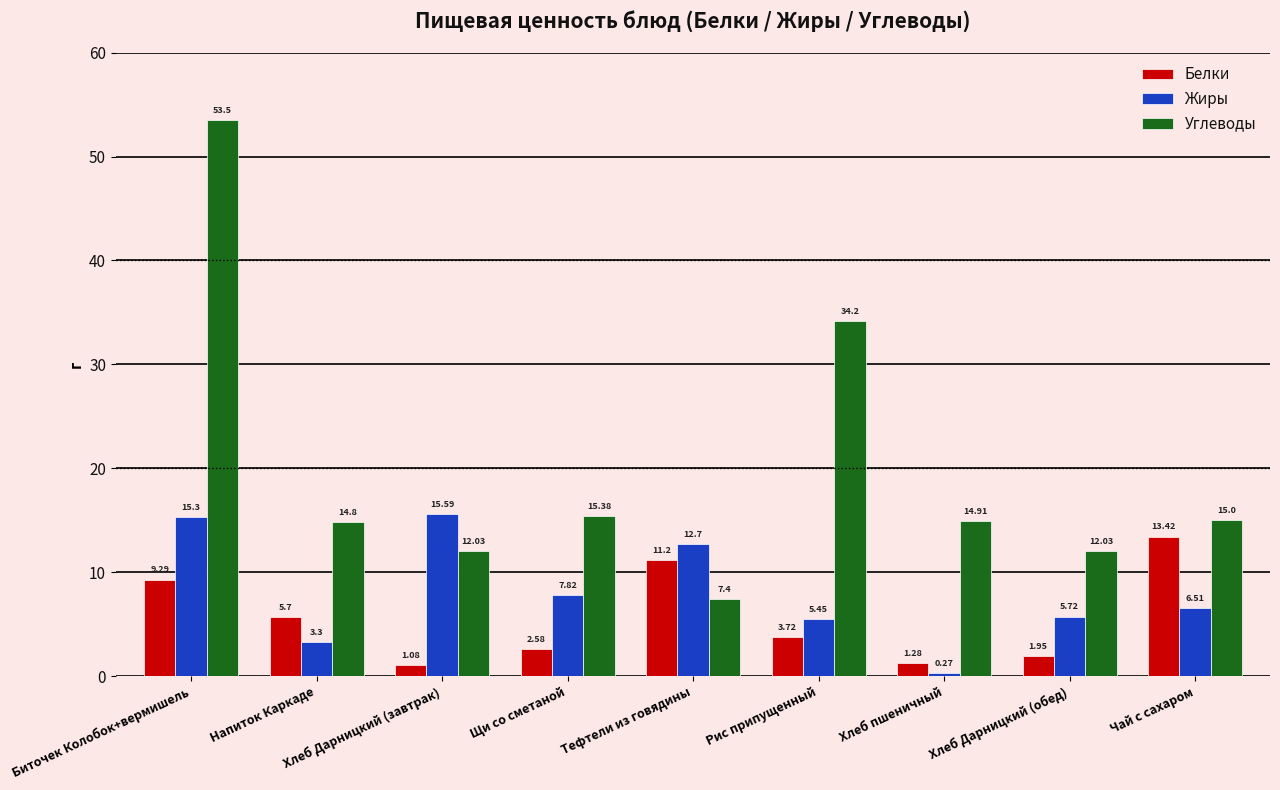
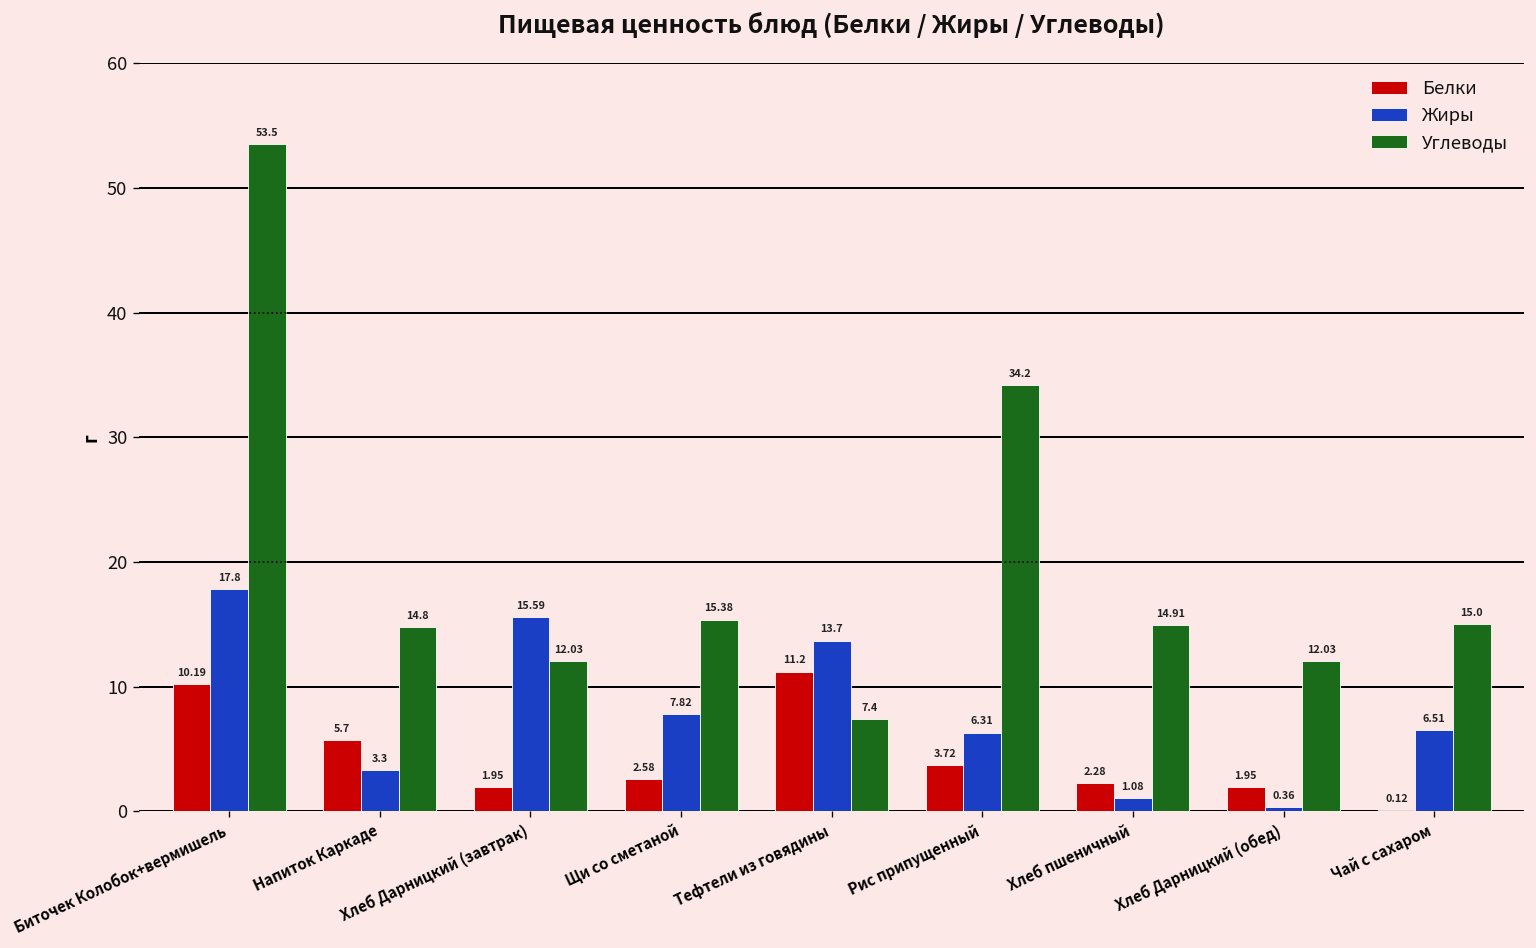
Белки, Биточек Колобок+вермишель: 9.29 -> 10.19
Жиры, Биточек Колобок+вермишель: 15.3 -> 17.8
Белки, Хлеб Дарницкий (завтрак): 1.08 -> 1.95
Жиры, Тефтели из говядины: 12.7 -> 13.7
Жиры, Рис припущенный: 5.45 -> 6.31
Белки, Хлеб пшеничный: 1.28 -> 2.28
Жиры, Хлеб пшеничный: 0.27 -> 1.08
Жиры, Хлеб Дарницкий (обед): 5.72 -> 0.36
Белки, Чай с сахаром: 13.42 -> 0.12
